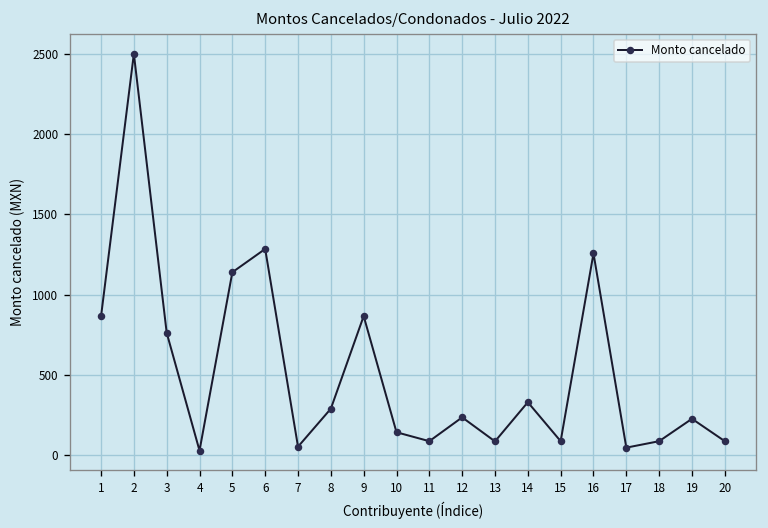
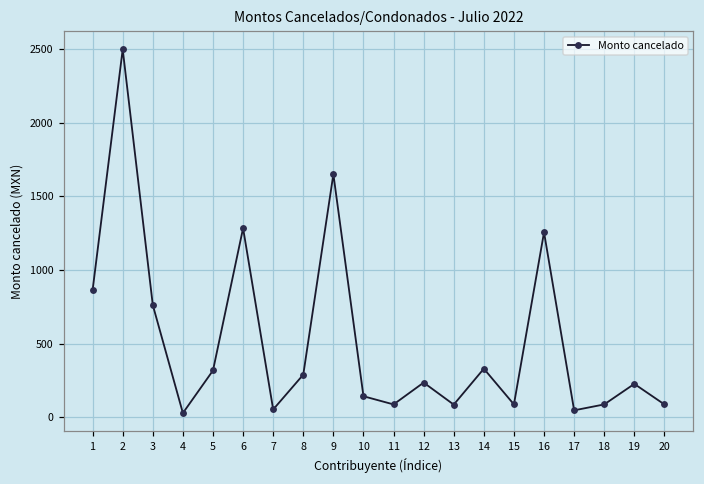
5: 1140 -> 320
9: 870 -> 1650
